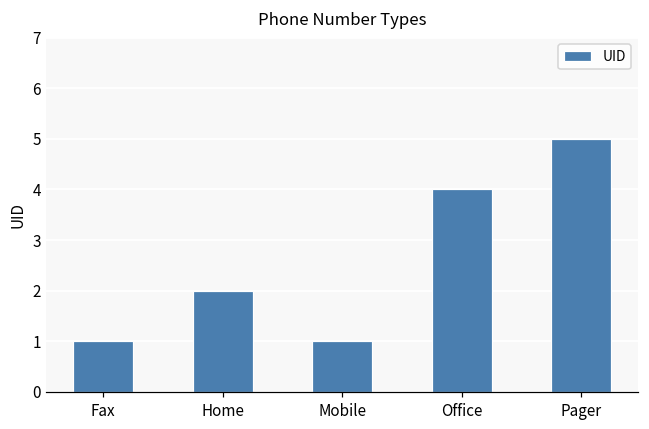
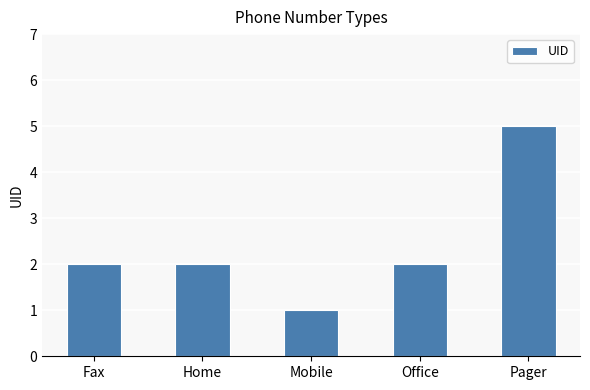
Fax: 1 -> 2
Office: 4 -> 2
